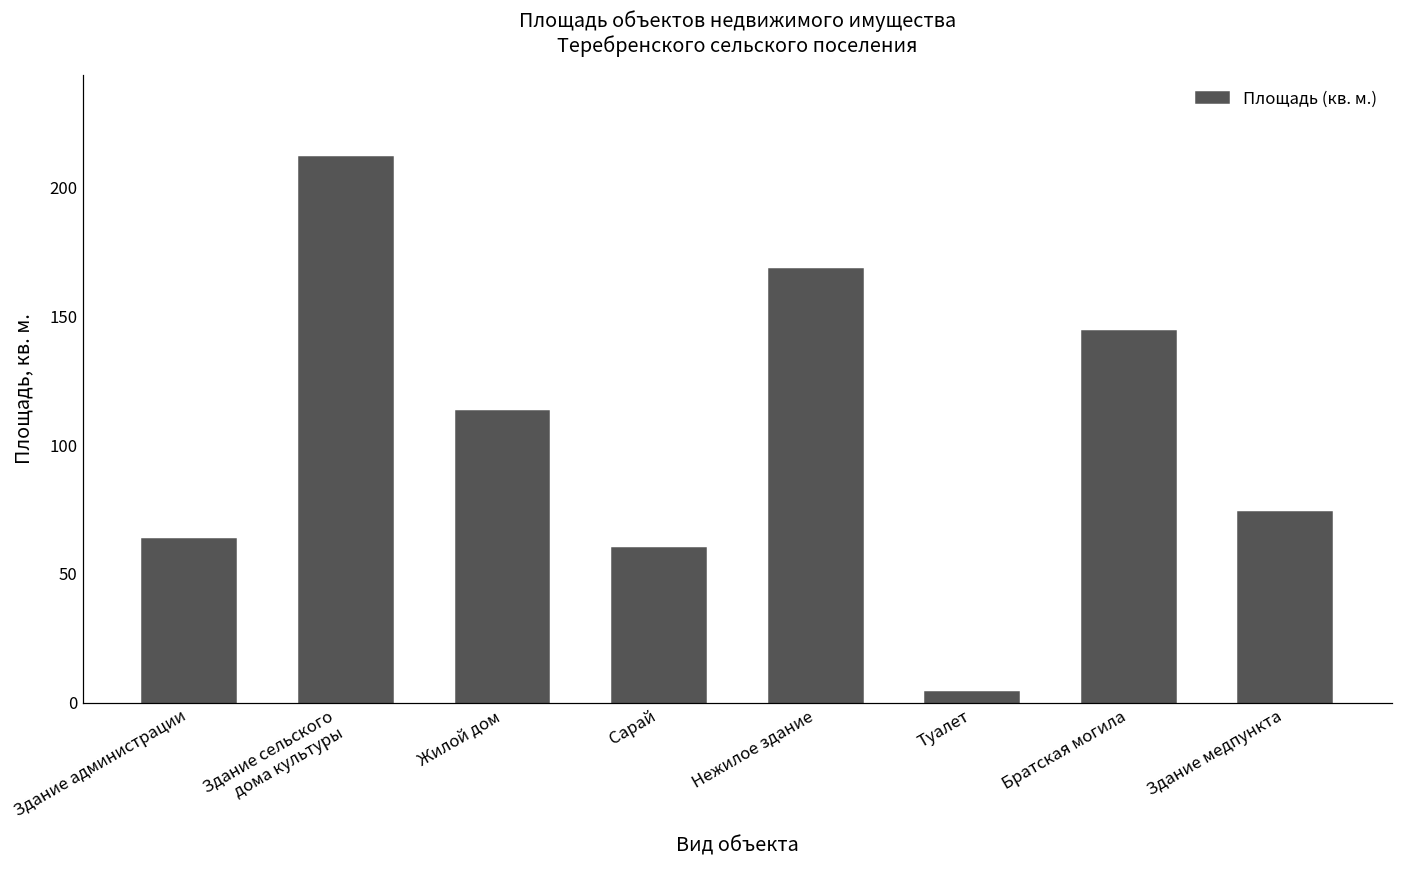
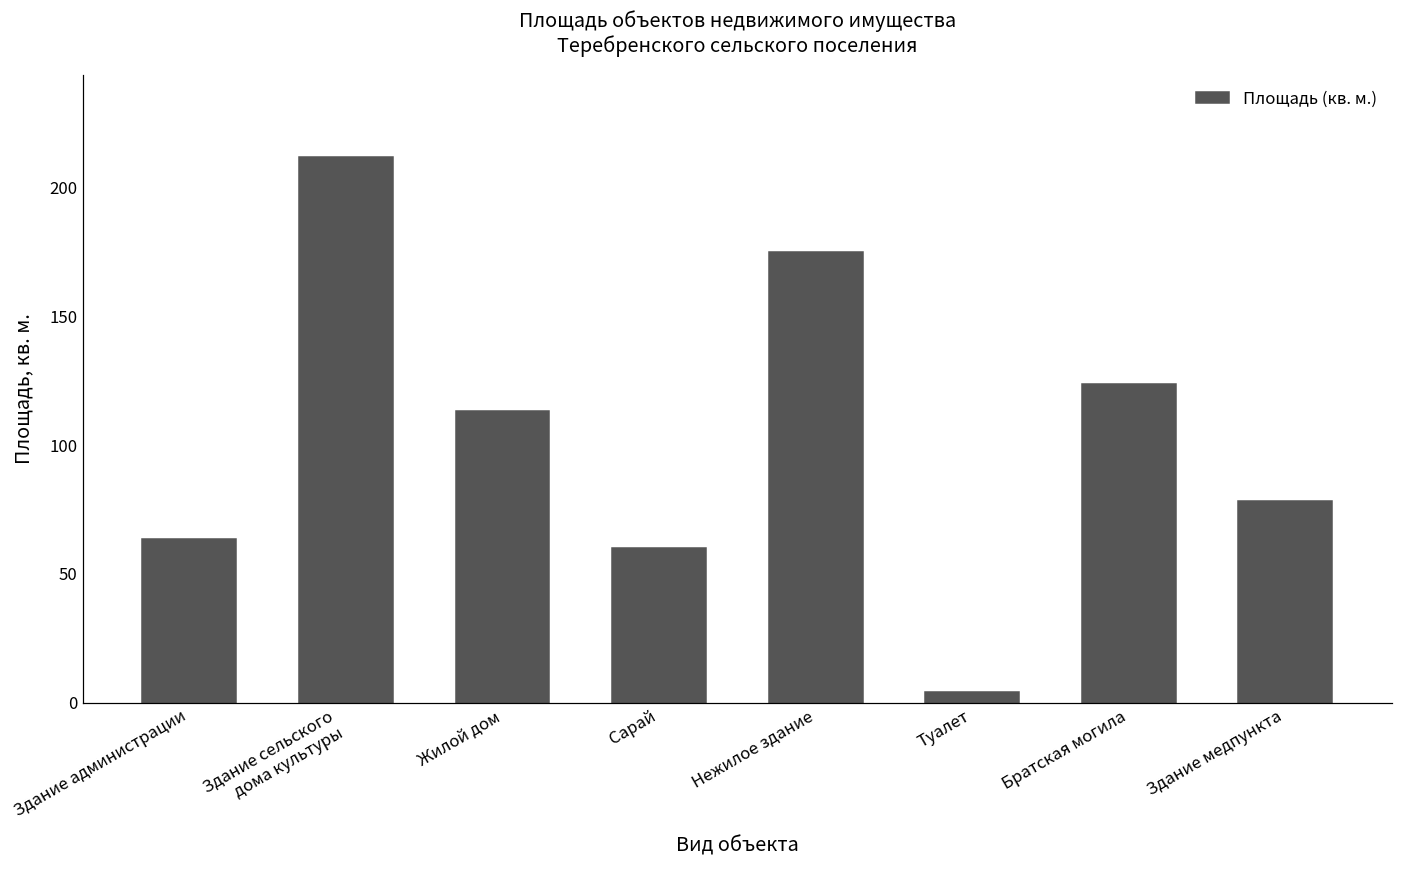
Нежилое здание: 168 -> 175
Братская могила: 144 -> 124
Здание медпункта: 74 -> 78
